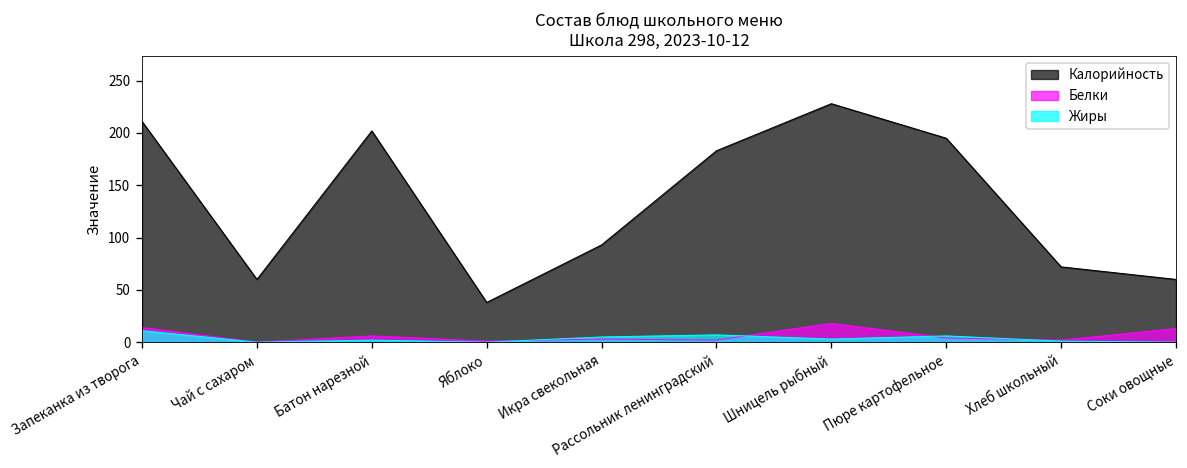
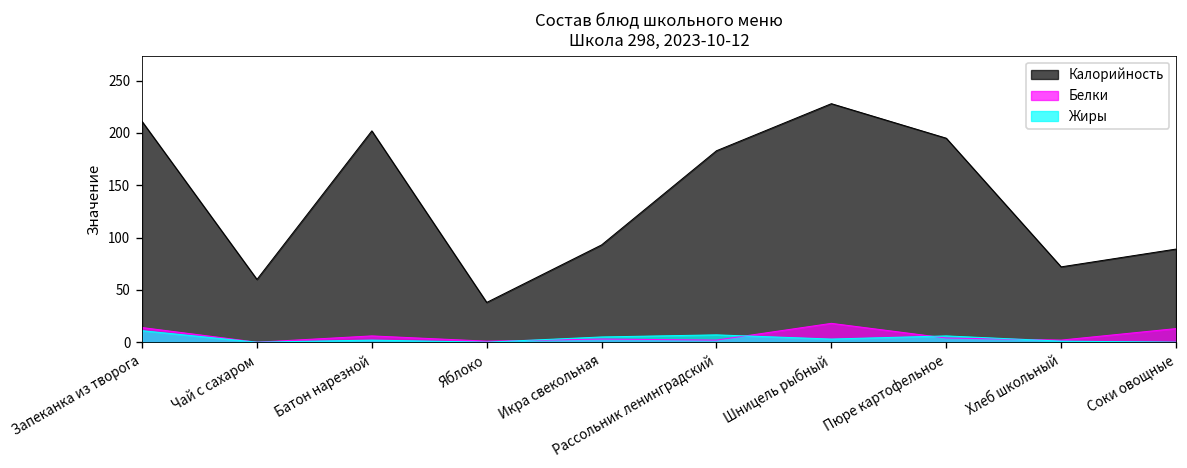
Калорийность, Соки овощные: 60 -> 90
